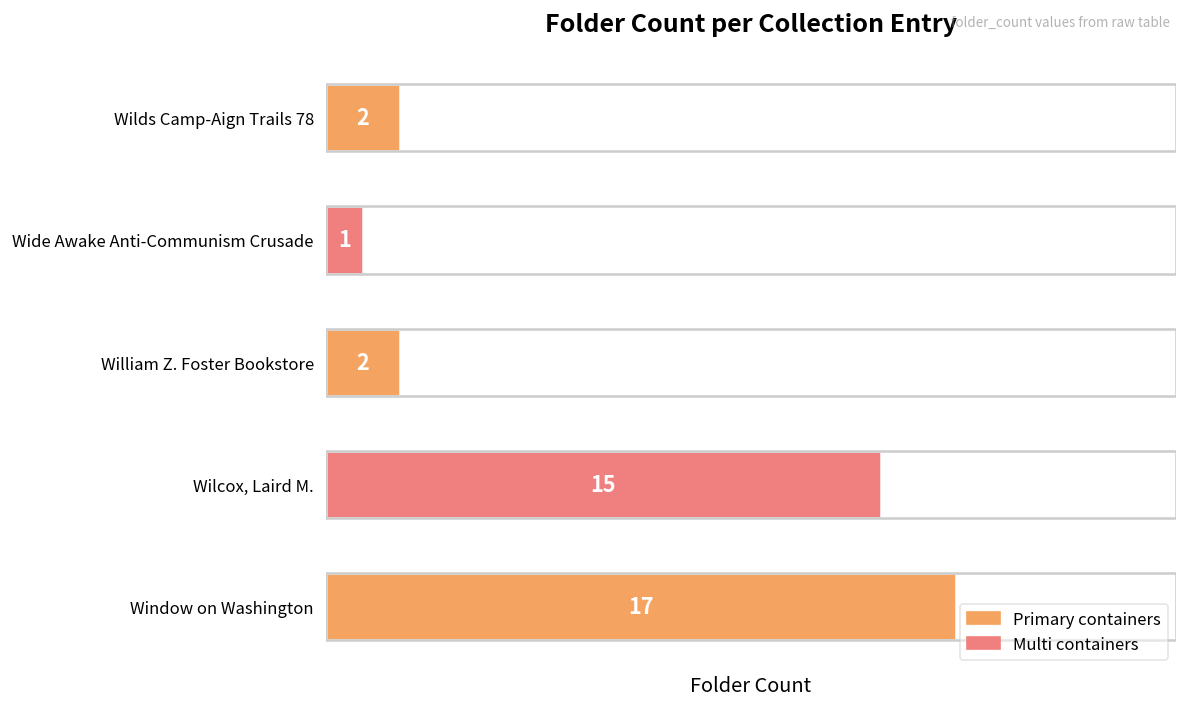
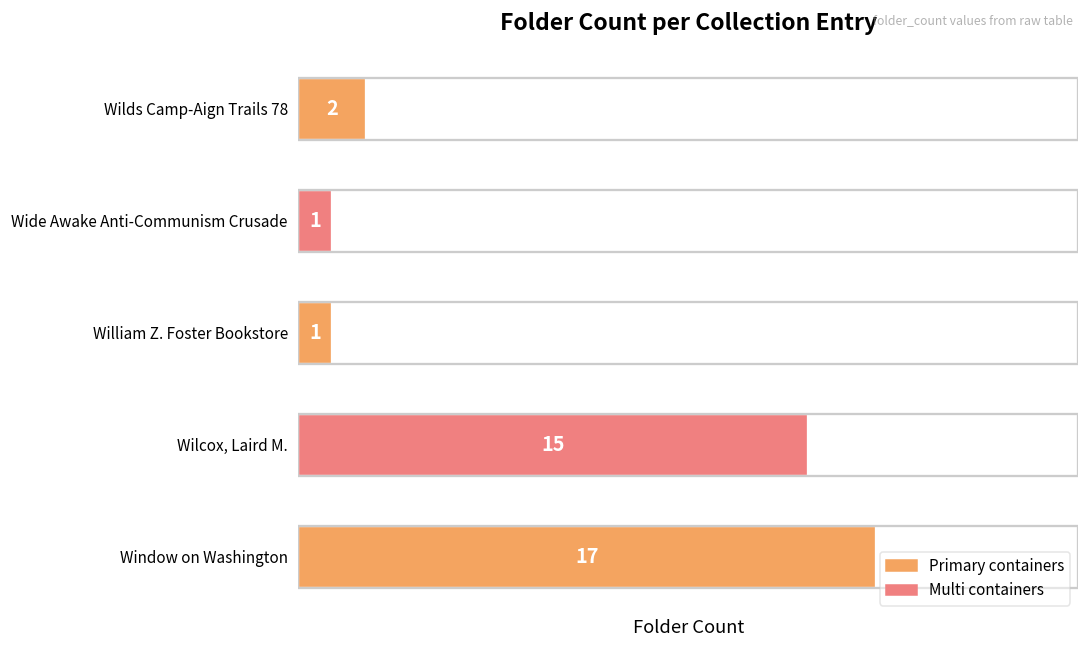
William Z. Foster Bookstore: 2 -> 1
